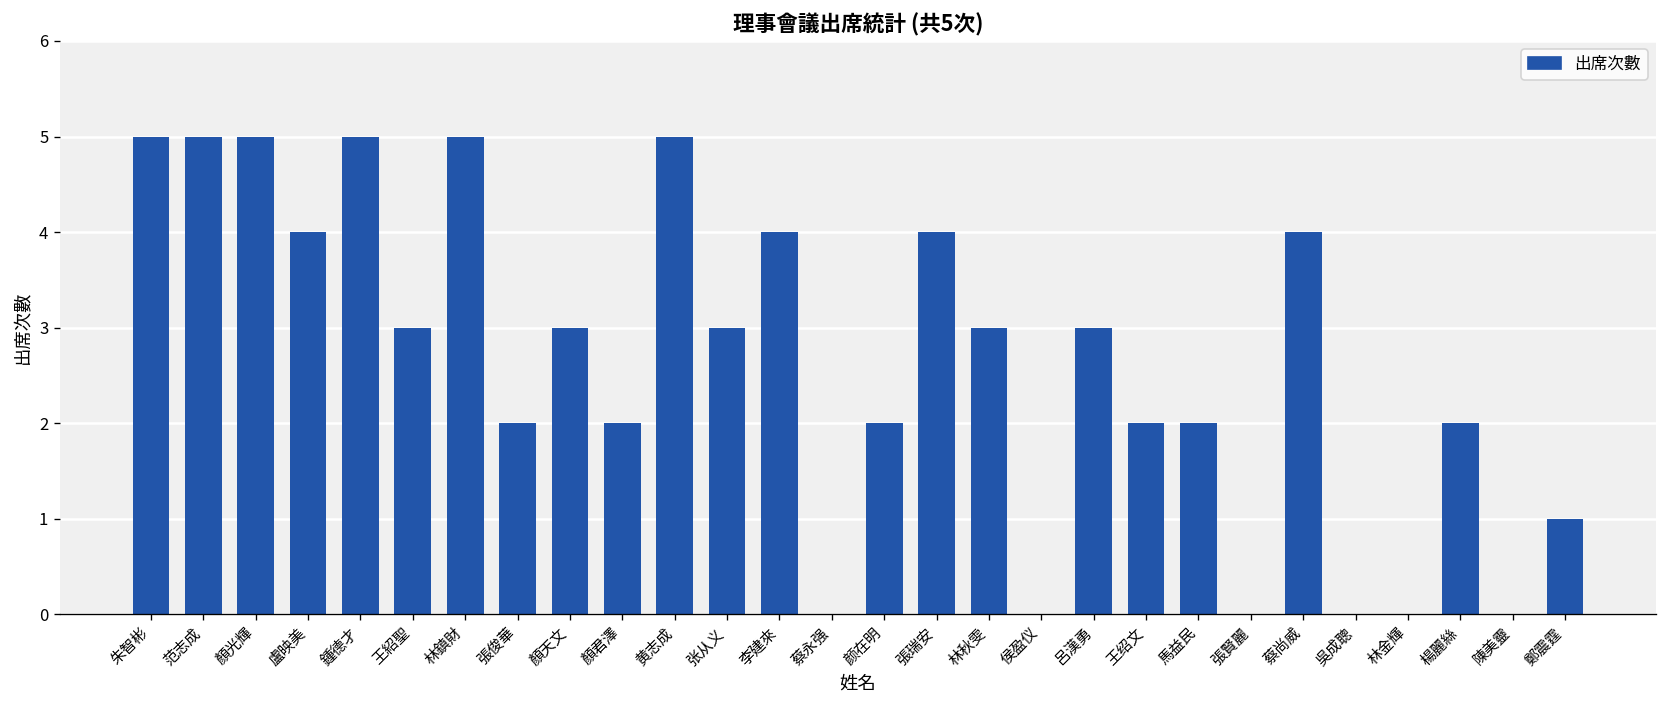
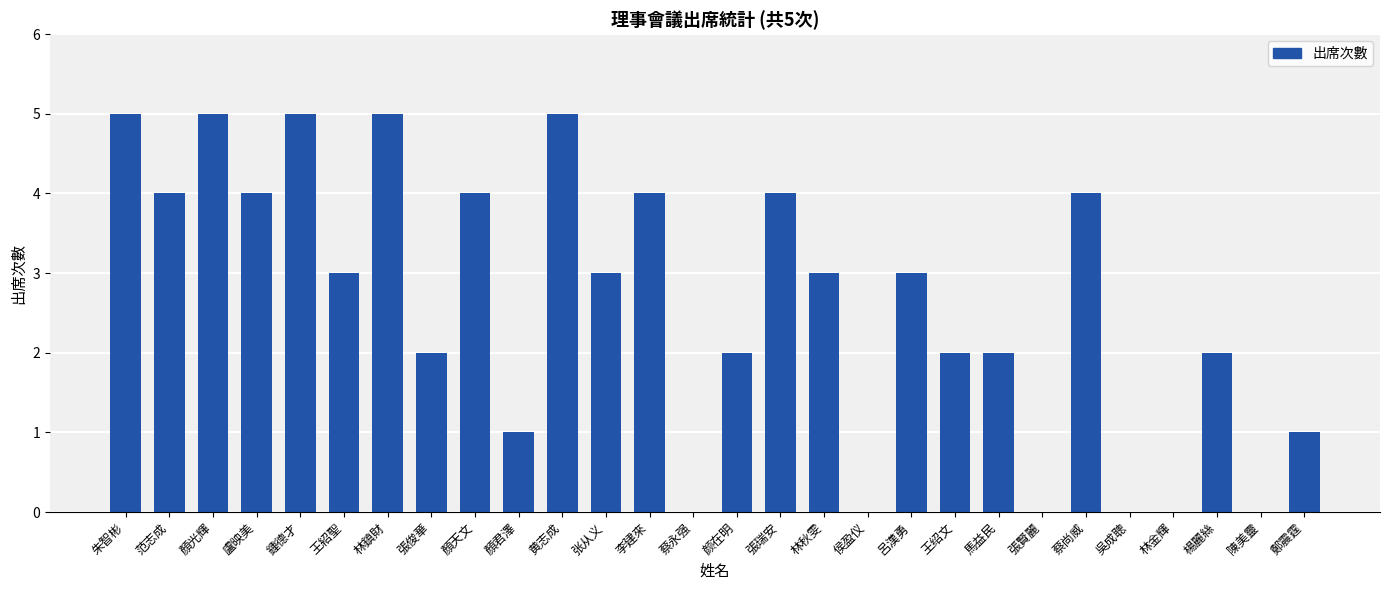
范志成: 5 -> 4
顏天文: 3 -> 4
顏君澤: 2 -> 1
